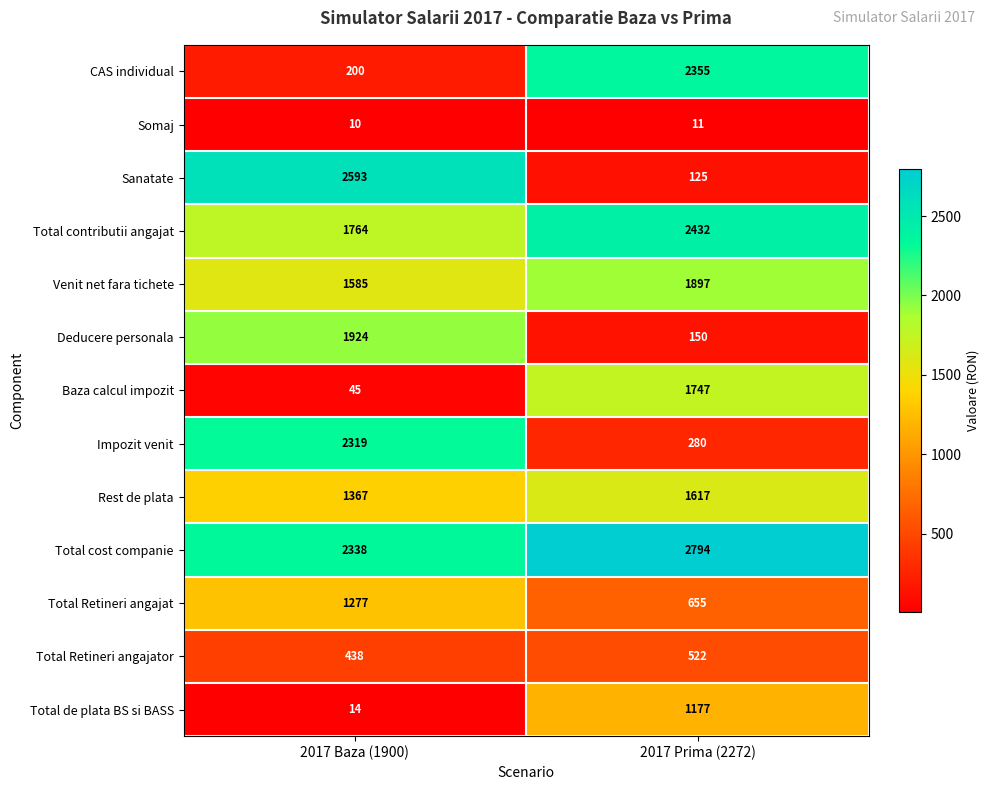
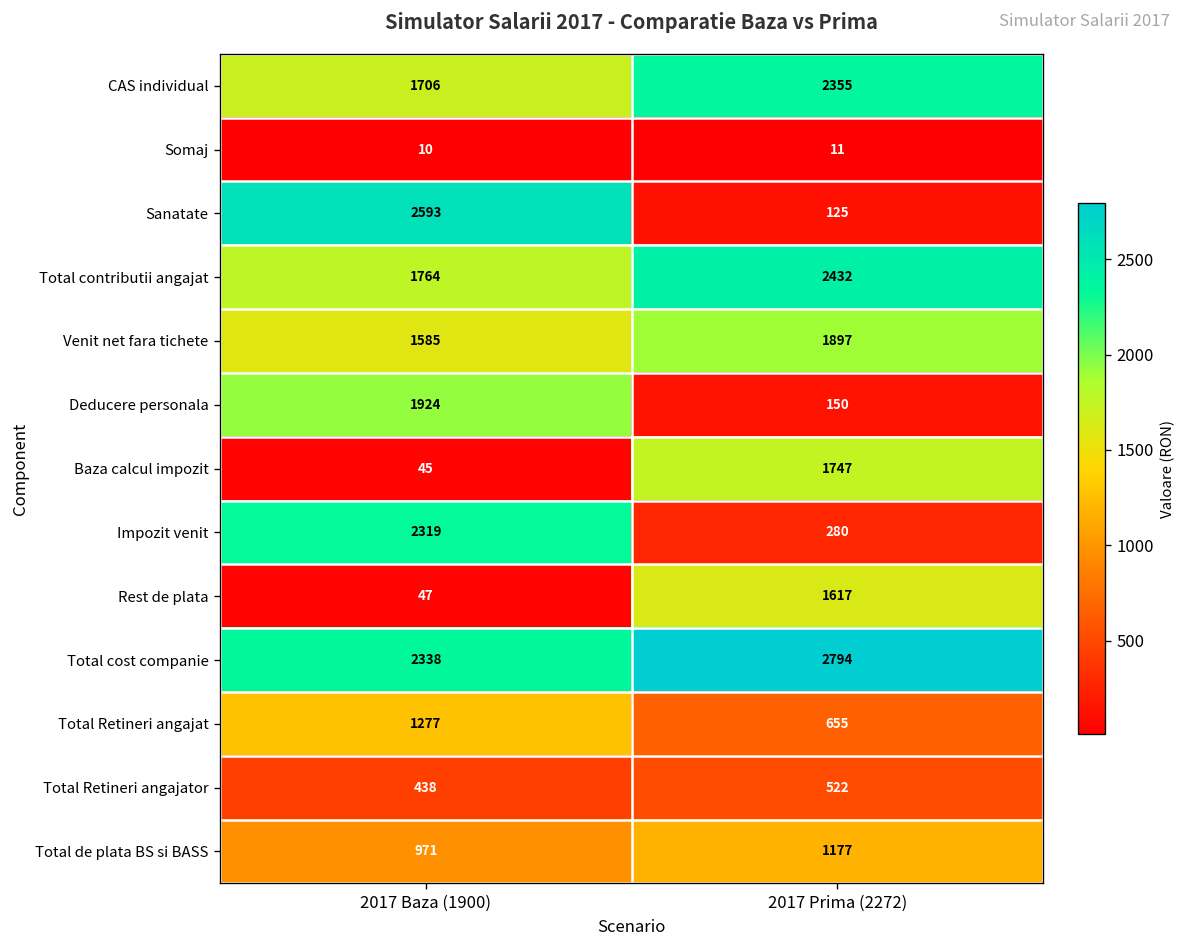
CAS individual, 2017 Baza (1900): 200 -> 1706
Rest de plata, 2017 Baza (1900): 1367 -> 47
Total de plata BS si BASS, 2017 Baza (1900): 14 -> 971
